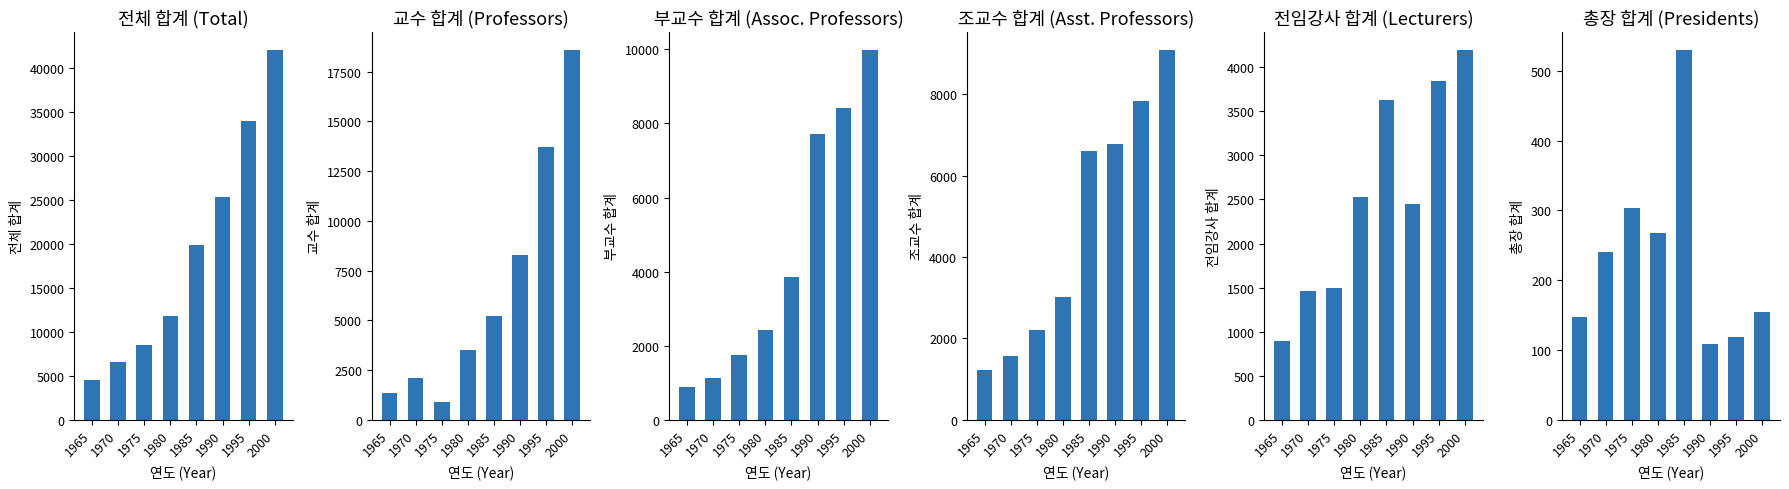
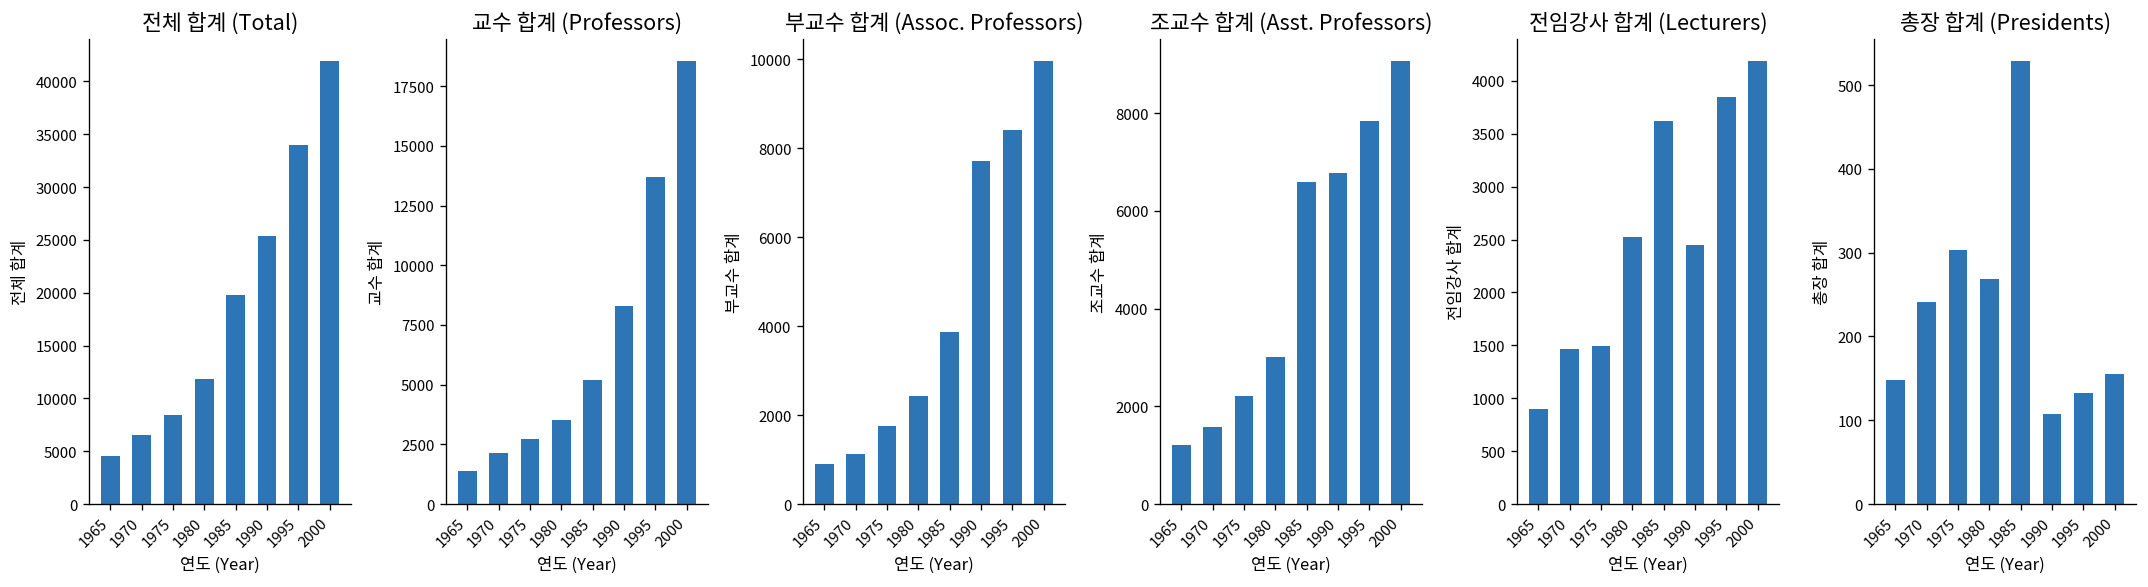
교수 합계 (Professors), 1975: 900 -> 2700
총장 합계 (Presidents), 1995: 120 -> 130
